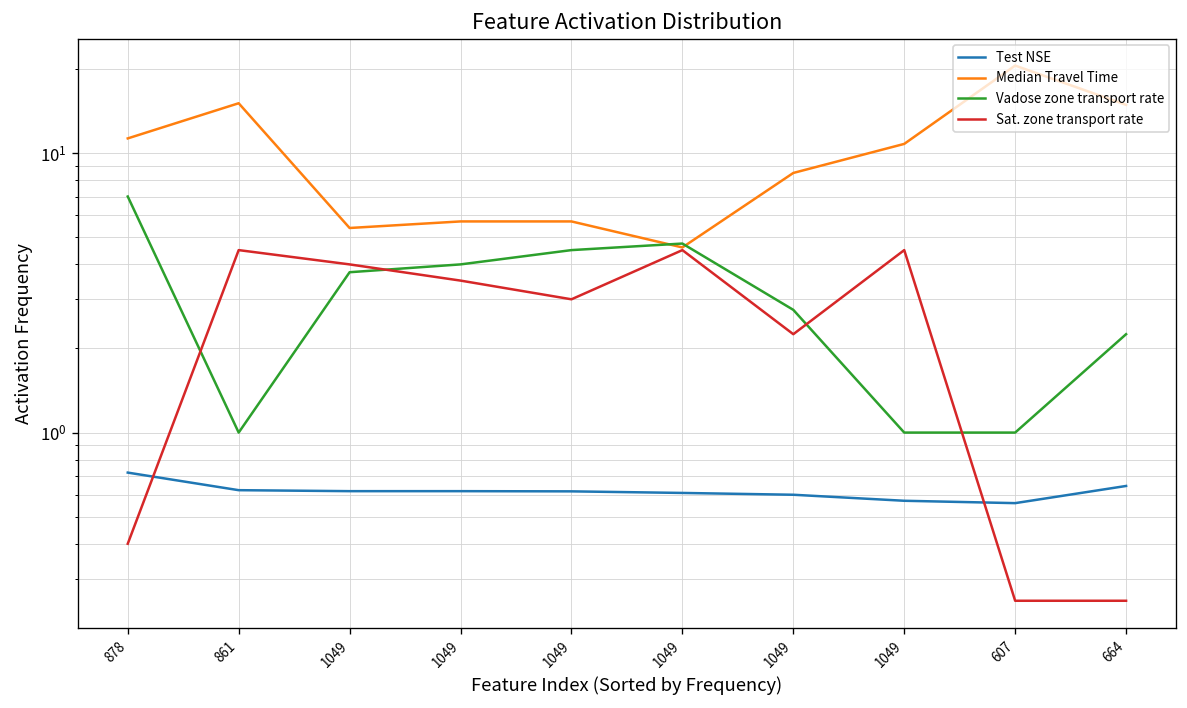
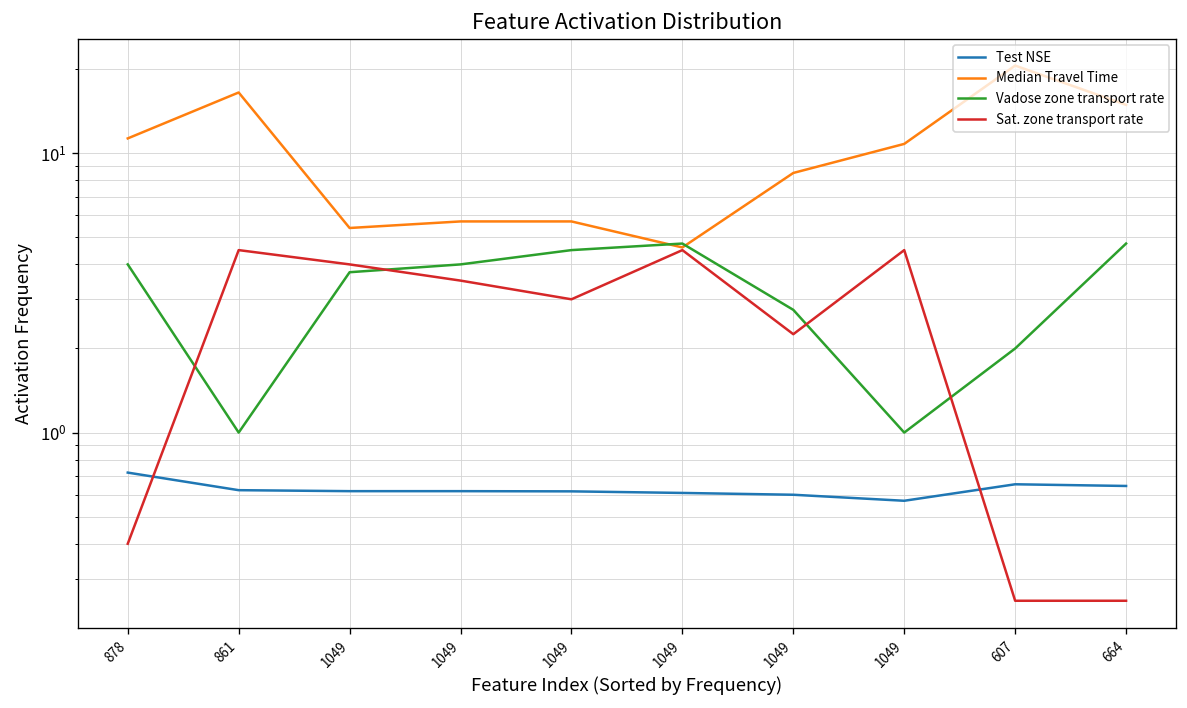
Vadose zone transport rate, 878: 7 -> 4
Median Travel Time, 861: 15 -> 17
Test NSE, 607: 0.56 -> 0.65
Vadose zone transport rate, 607: 1 -> 2
Vadose zone transport rate, 664: 2.3 -> 4.8
